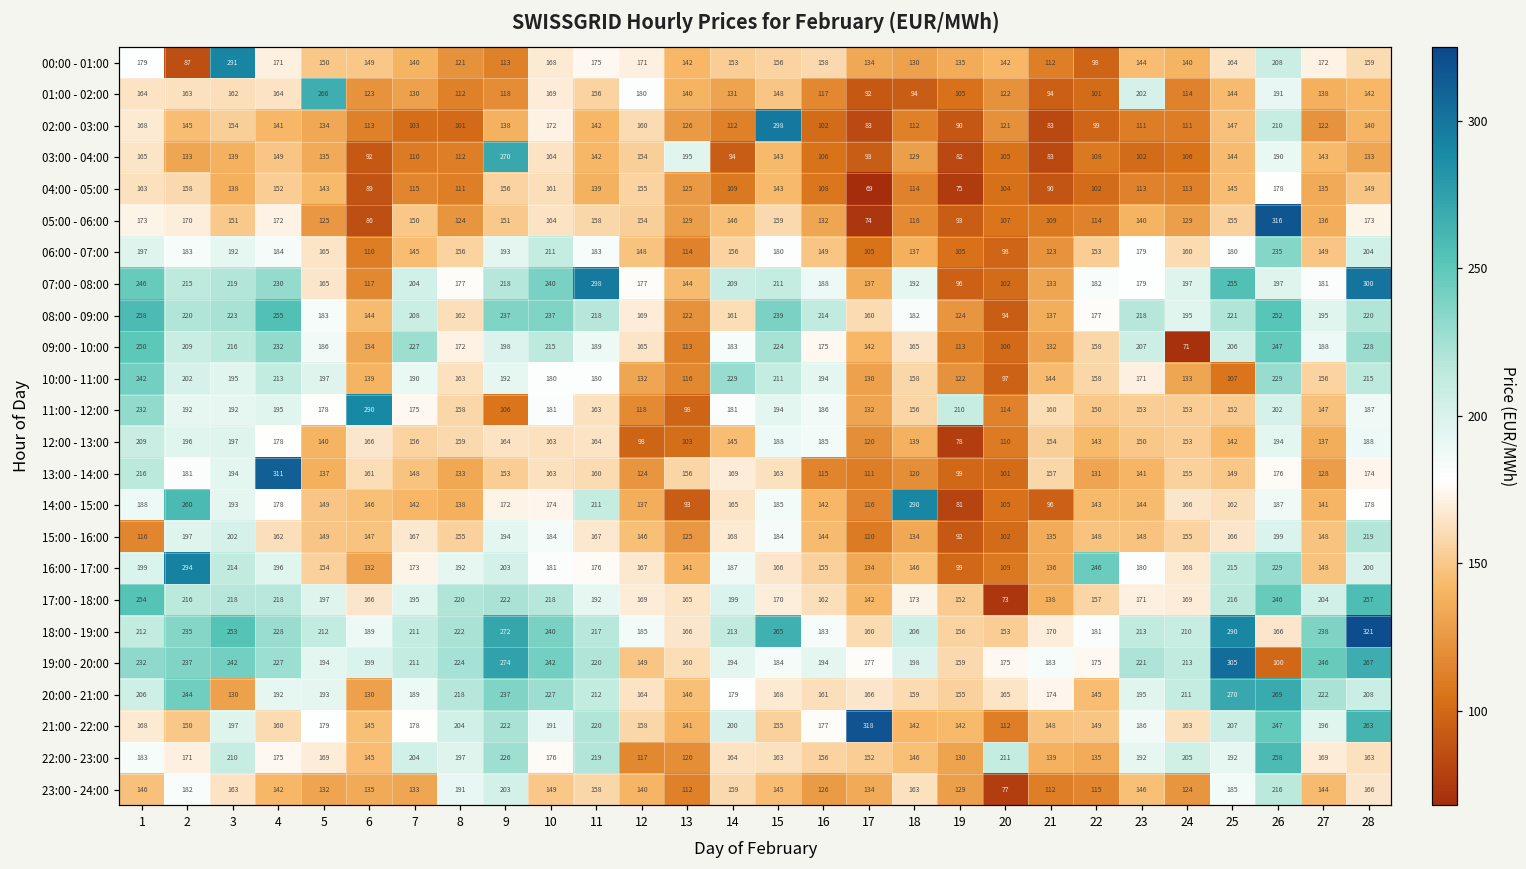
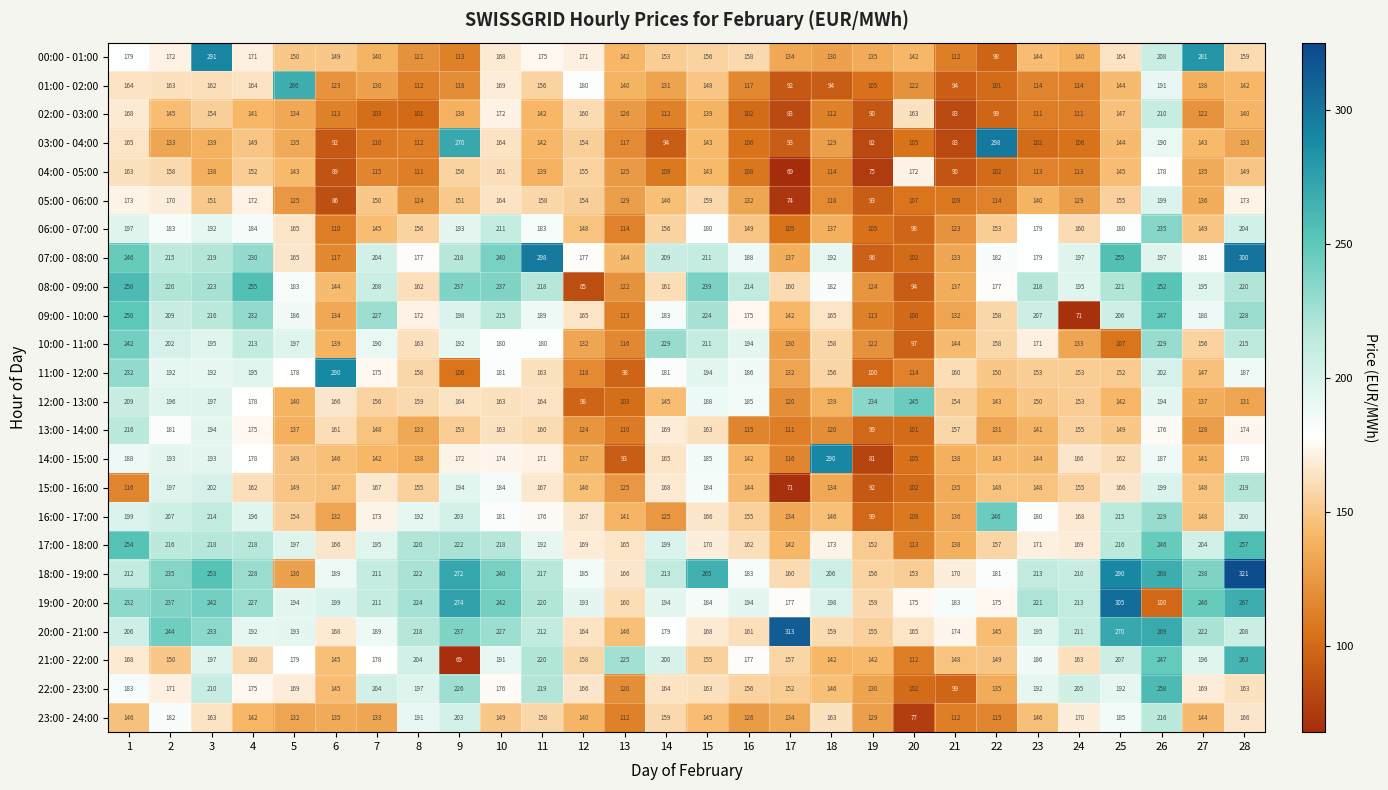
00:00 - 01:00, 2: 87 -> 172
00:00 - 01:00, 27: 172 -> 281
01:00 - 02:00, 23: 202 -> 114
02:00 - 03:00, 15: 298 -> 139
02:00 - 03:00, 20: 121 -> 163
03:00 - 04:00, 13: 195 -> 117
03:00 - 04:00, 22: 108 -> 298
04:00 - 05:00, 20: 104 -> 172
05:00 - 06:00, 26: 316 -> 199
08:00 - 09:00, 12: 169 -> 85
11:00 - 12:00, 19: 210 -> 100
12:00 - 13:00, 19: 78 -> 234
12:00 - 13:00, 20: 110 -> 245
12:00 - 13:00, 28: 188 -> 131
13:00 - 14:00, 4: 311 -> 175
13:00 - 14:00, 13: 156 -> 110
14:00 - 15:00, 2: 260 -> 193
14:00 - 15:00, 11: 211 -> 171
14:00 - 15:00, 21: 96 -> 138
15:00 - 16:00, 17: 110 -> 71
16:00 - 17:00, 2: 294 -> 207
16:00 - 17:00, 14: 187 -> 125
17:00 - 18:00, 20: 73 -> 113
18:00 - 19:00, 5: 212 -> 130
18:00 - 19:00, 26: 166 -> 268
19:00 - 20:00, 12: 149 -> 193
20:00 - 21:00, 3: 130 -> 233
20:00 - 21:00, 6: 130 -> 168
20:00 - 21:00, 17: 166 -> 313
21:00 - 22:00, 9: 222 -> 69
21:00 - 22:00, 13: 141 -> 225
21:00 - 22:00, 17: 318 -> 157
22:00 - 23:00, 12: 117 -> 166
22:00 - 23:00, 20: 211 -> 102
22:00 - 23:00, 21: 139 -> 99
23:00 - 24:00, 24: 124 -> 170
